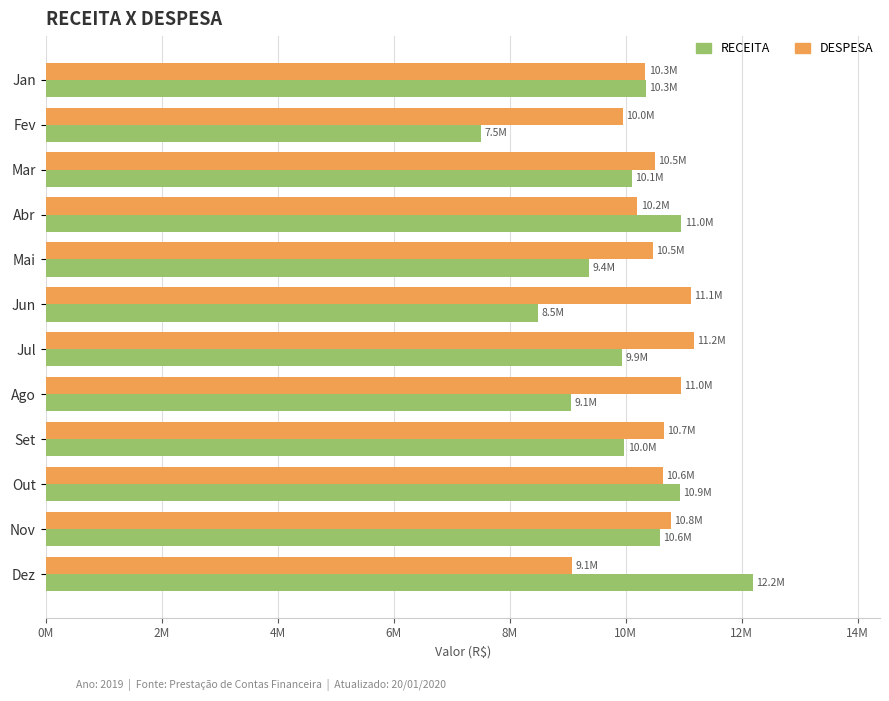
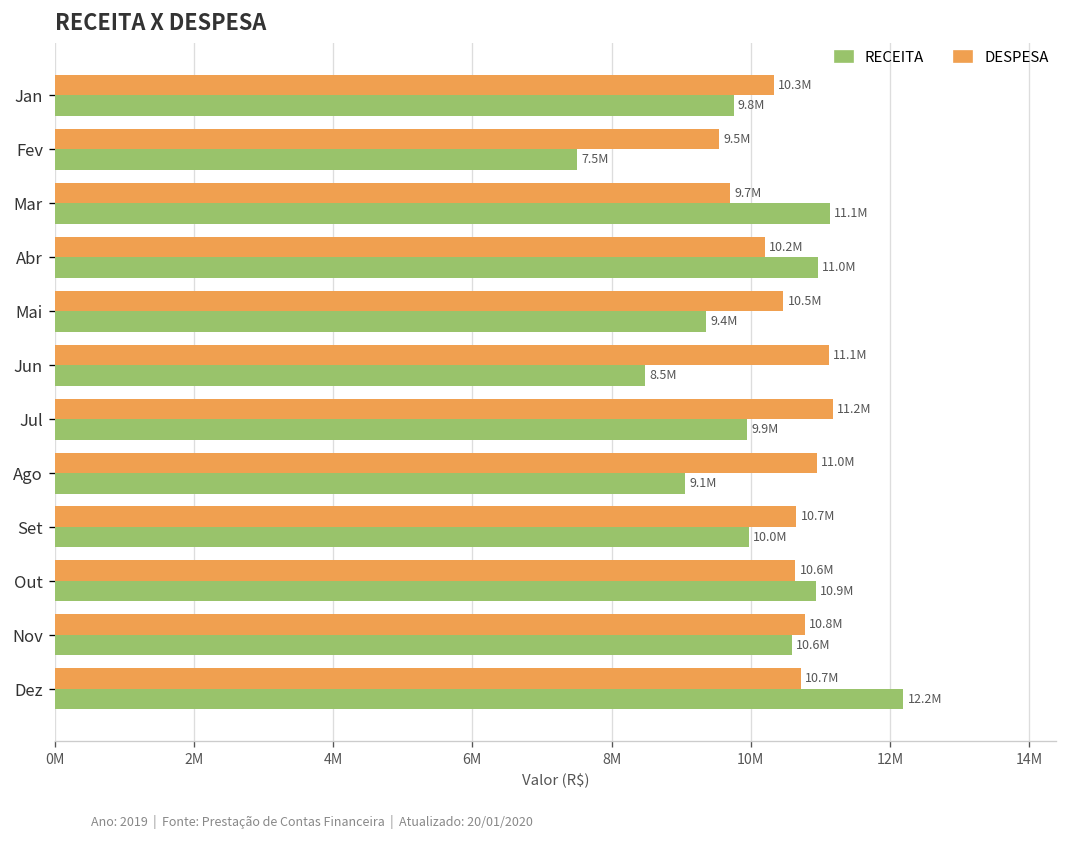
RECEITA, Jan: 10.3M -> 9.8M
DESPESA, Fev: 10.0M -> 9.5M
DESPESA, Mar: 10.5M -> 9.7M
RECEITA, Mar: 10.1M -> 11.1M
DESPESA, Dez: 9.1M -> 10.7M
